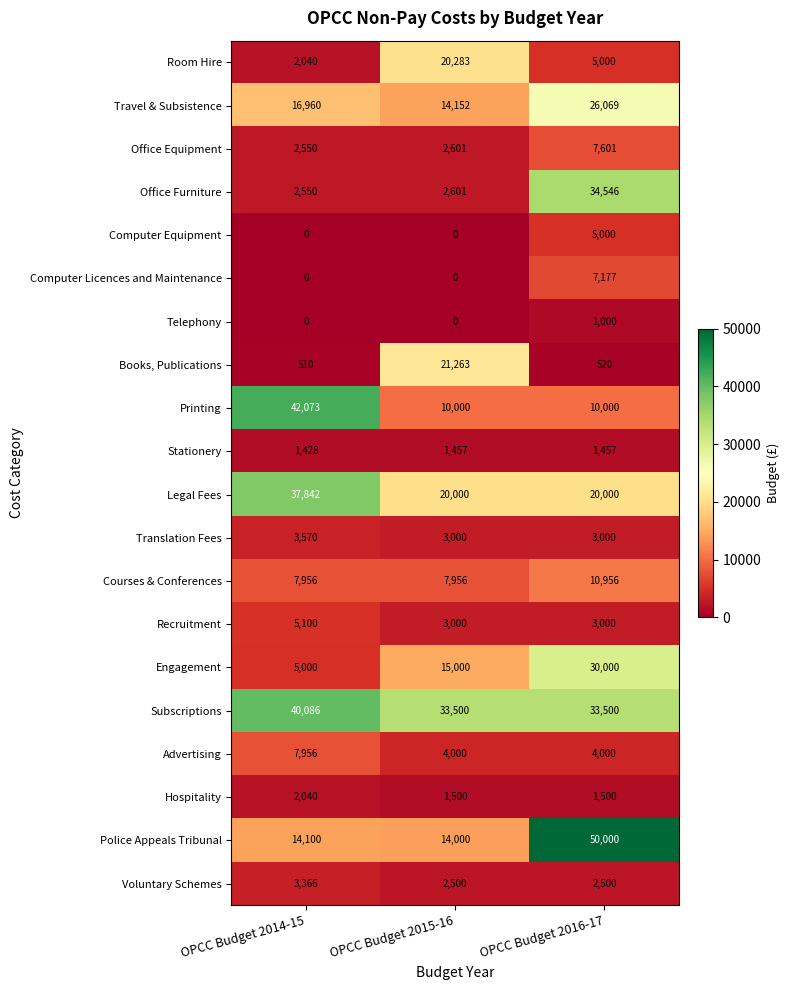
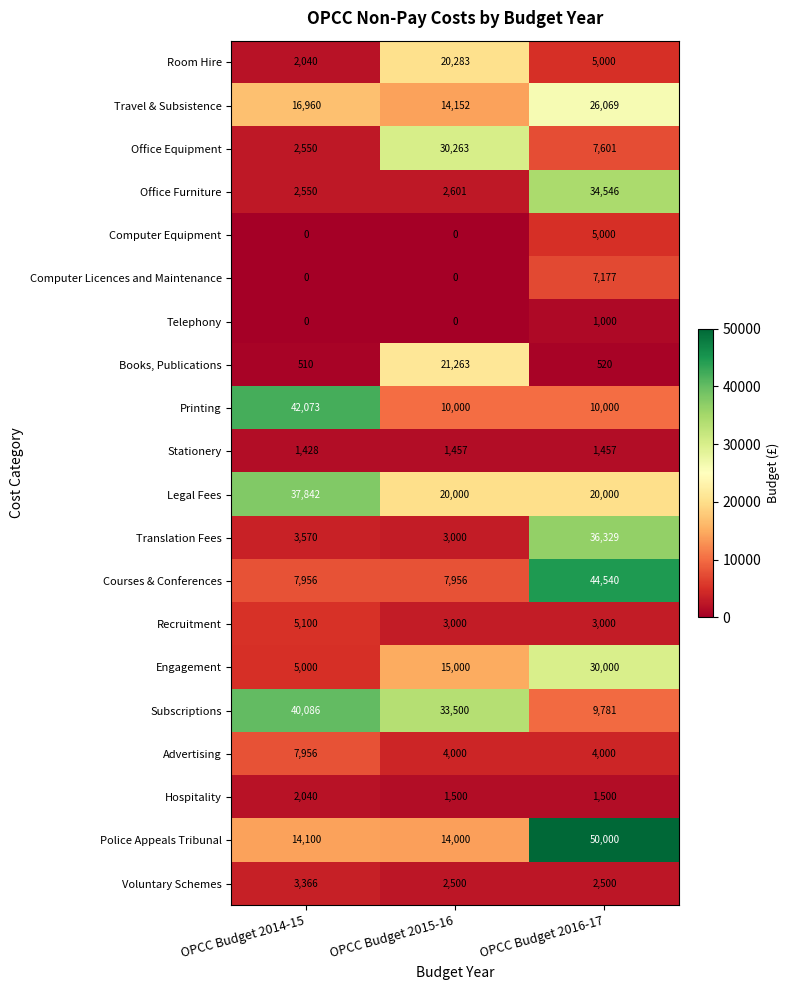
Office Equipment, OPCC Budget 2015-16: 2,601 -> 30,263
Translation Fees, OPCC Budget 2016-17: 3,000 -> 36,329
Courses & Conferences, OPCC Budget 2016-17: 10,956 -> 44,540
Subscriptions, OPCC Budget 2016-17: 33,500 -> 9,781
